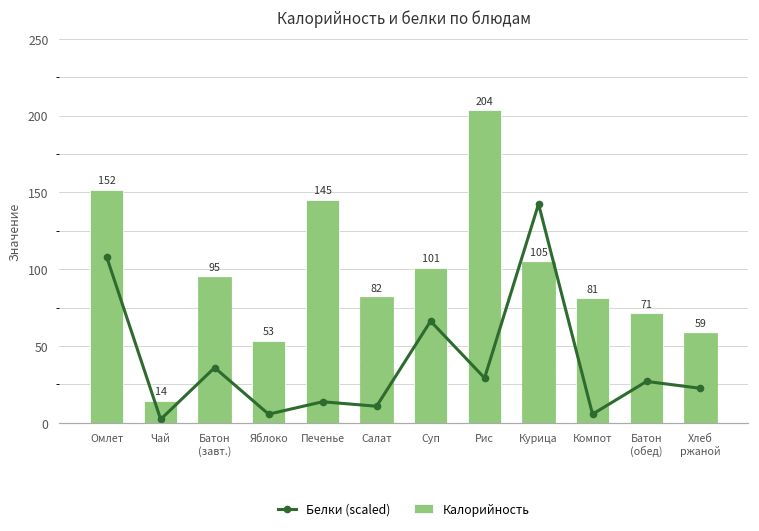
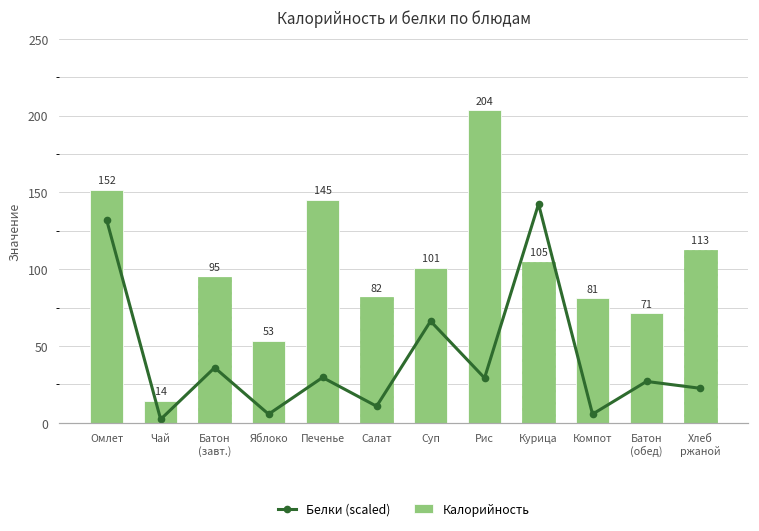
Белки (scaled), Омлет: 108 -> 132
Белки (scaled), Печенье: 14 -> 29
Калорийность, Хлеб ржаной: 59 -> 113
